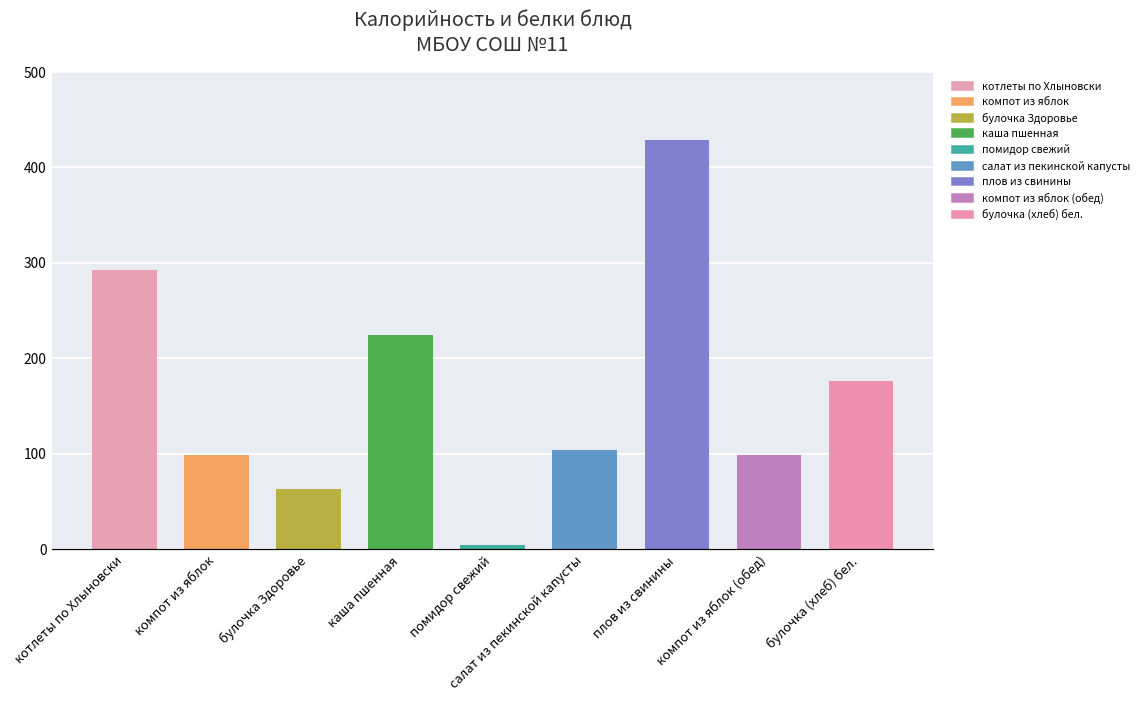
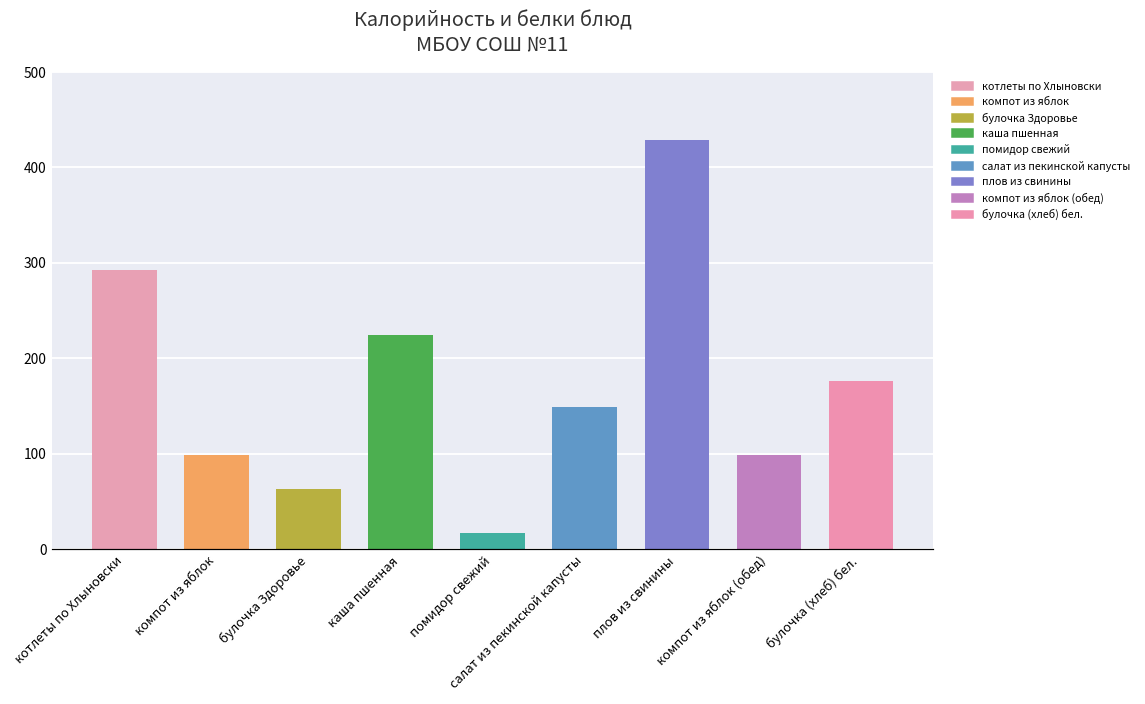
помидор свежий: 0 -> 20
салат из пекинской капусты: 100 -> 150
